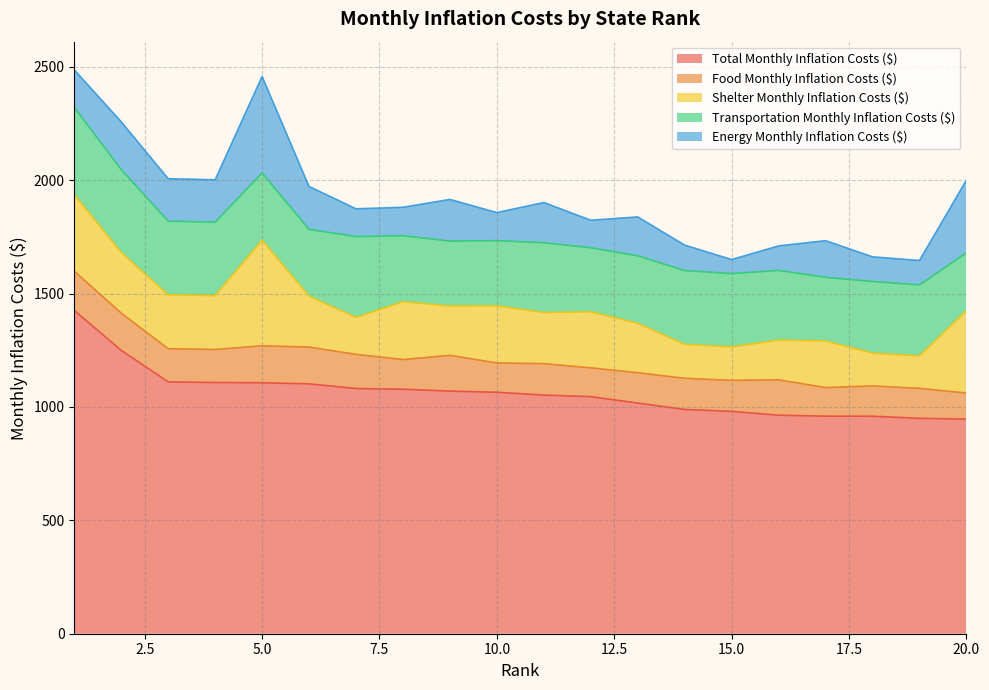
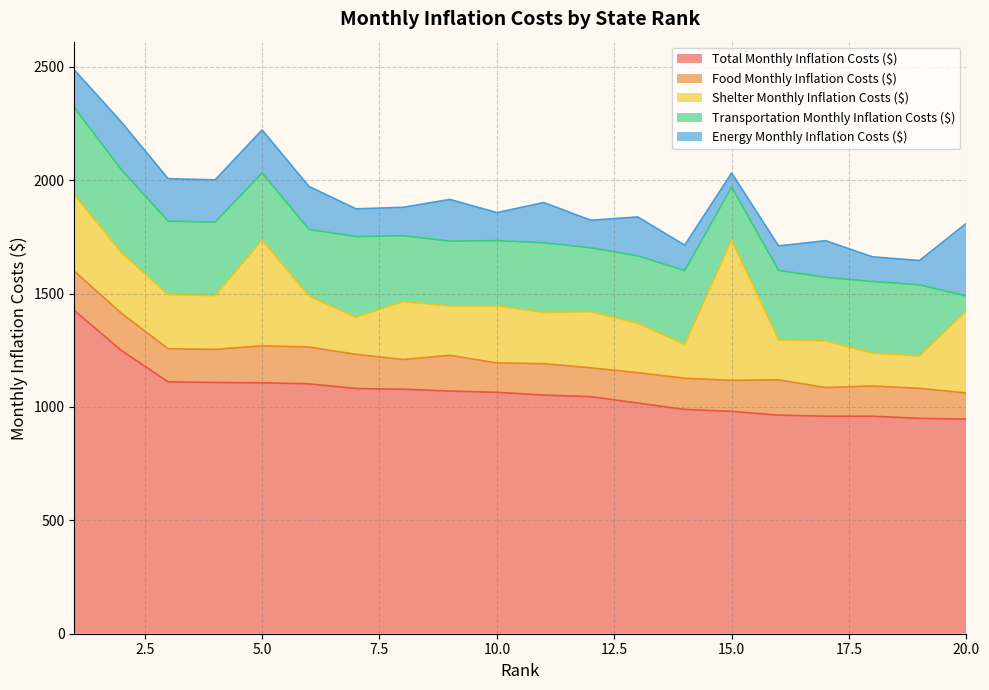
Energy Monthly Inflation Costs ($), 5.0: 430 -> 190
Shelter Monthly Inflation Costs ($), 15.0: 150 -> 620
Transportation Monthly Inflation Costs ($), 15.0: 320 -> 230
Transportation Monthly Inflation Costs ($), 20.0: 260 -> 70
